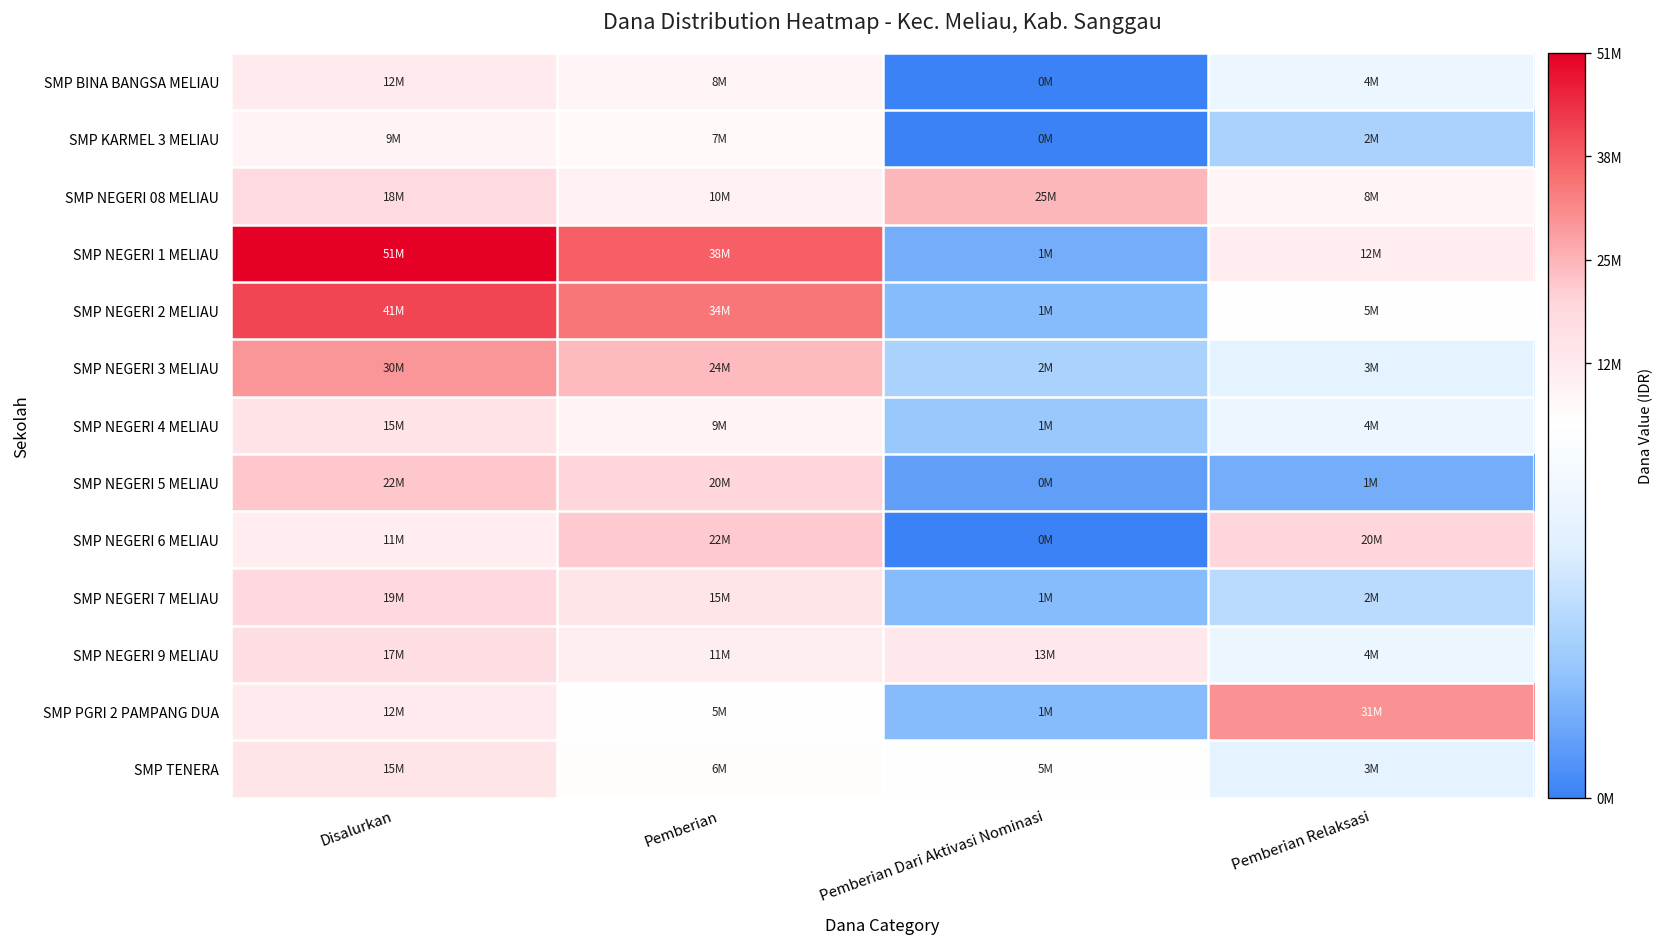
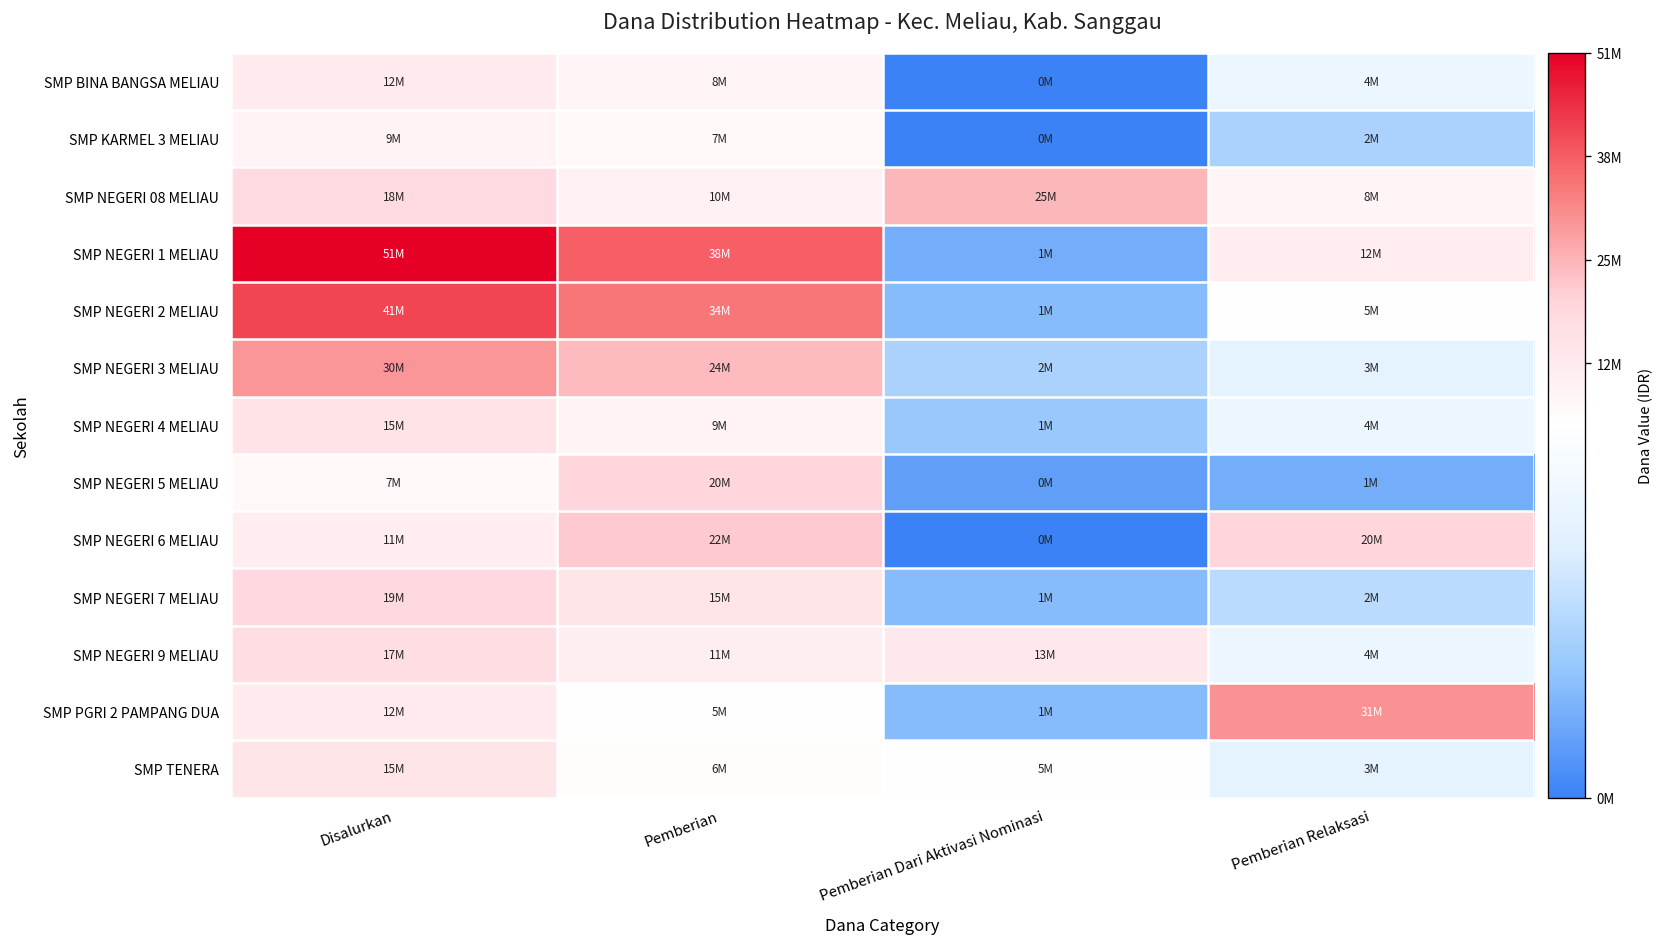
SMP NEGERI 5 MELIAU, Disalurkan: 22M -> 7M
